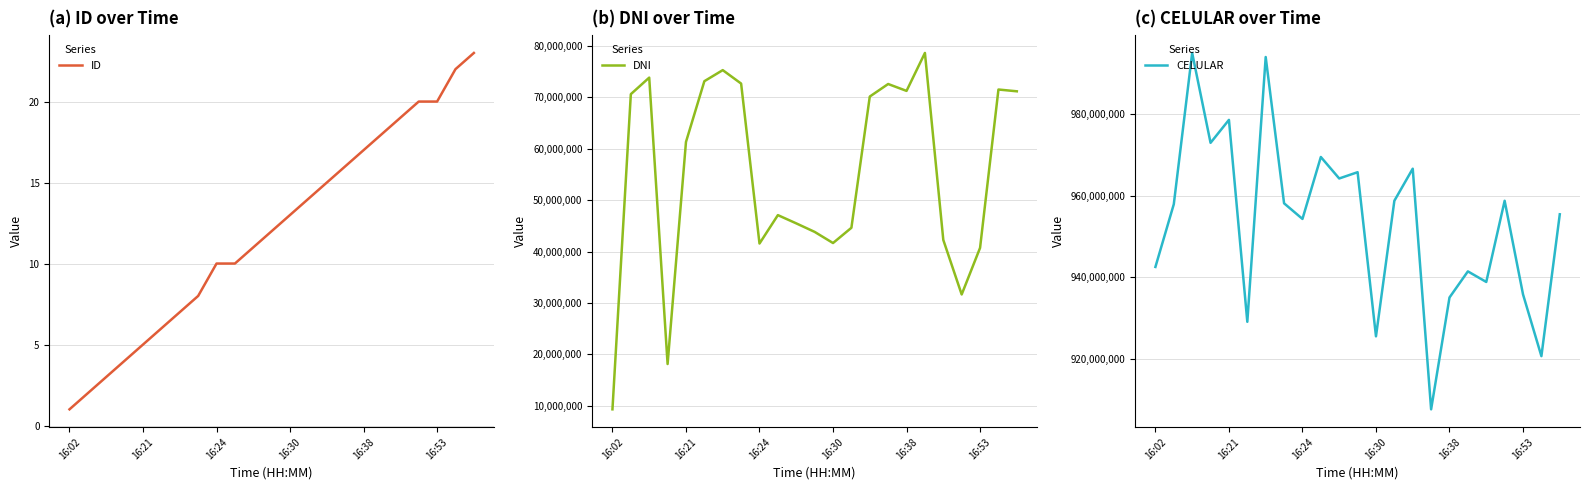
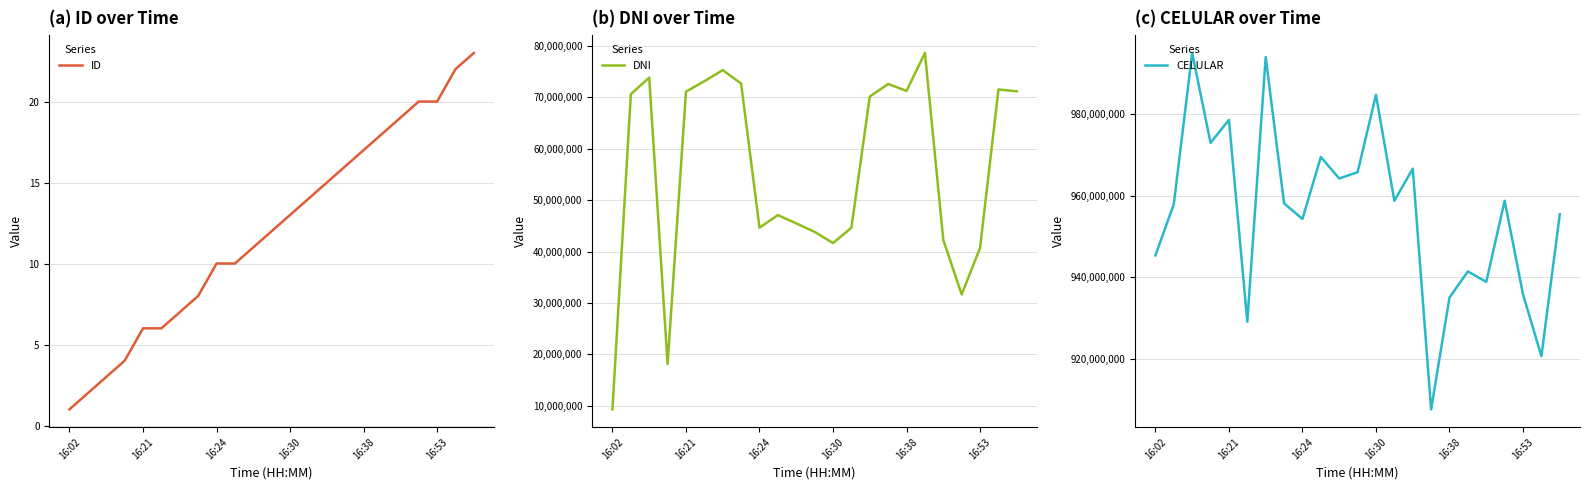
(a) ID over Time, 16:21: 5 -> 6
(b) DNI over Time, 16:21: 61,000,000 -> 71,000,000
(b) DNI over Time, 16:24: 42,000,000 -> 45,000,000
(c) CELULAR over Time, 16:02: 943,000,000 -> 945,000,000
(c) CELULAR over Time, 16:30: 926,000,000 -> 985,000,000
